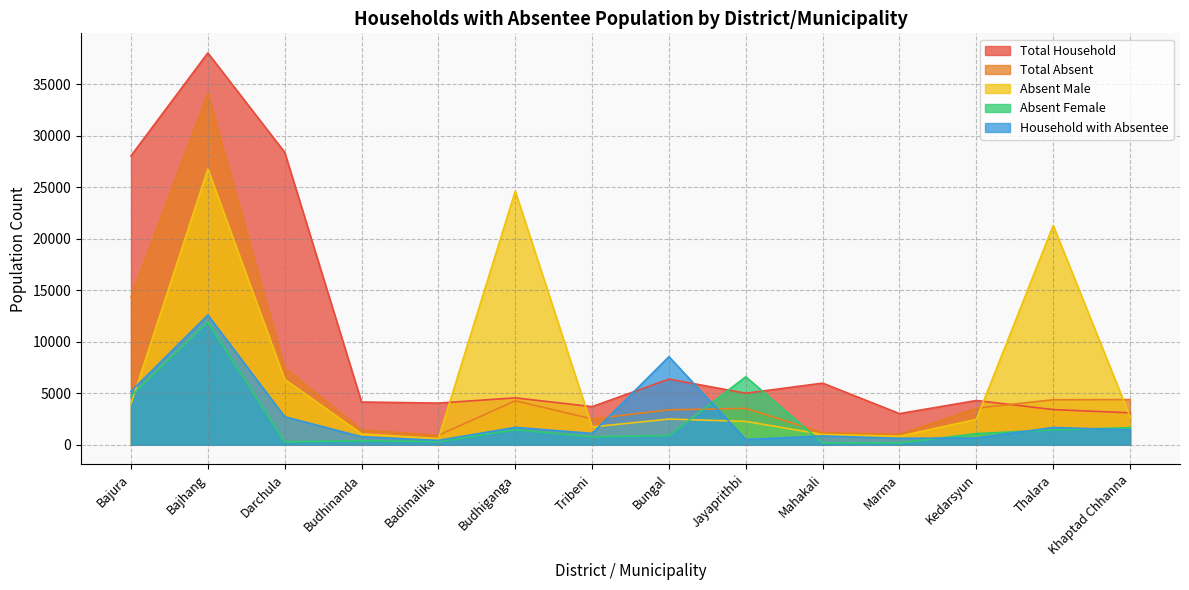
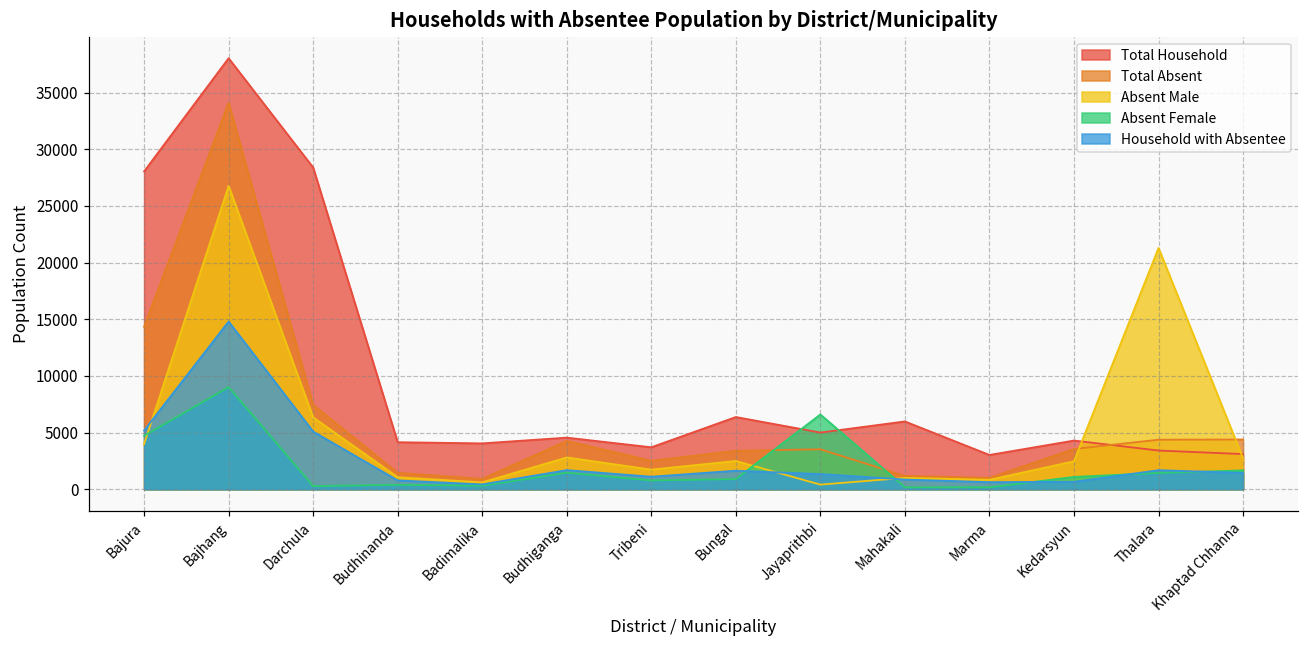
Absent Female, Bajhang: 11900 -> 9000
Household with Absentee, Bajhang: 12600 -> 14800
Household with Absentee, Darchula: 2700 -> 5100
Absent Male, Budhiganga: 24600 -> 2800
Household with Absentee, Bungal: 8500 -> 1600
Absent Male, Jayaprithbi: 2300 -> 400
Household with Absentee, Jayaprithbi: 500 -> 1300
